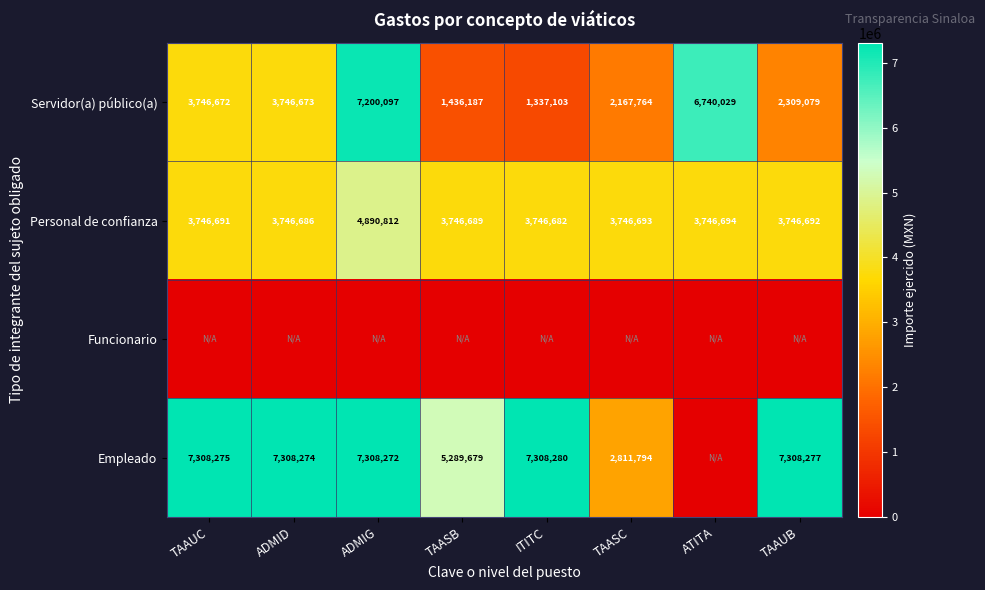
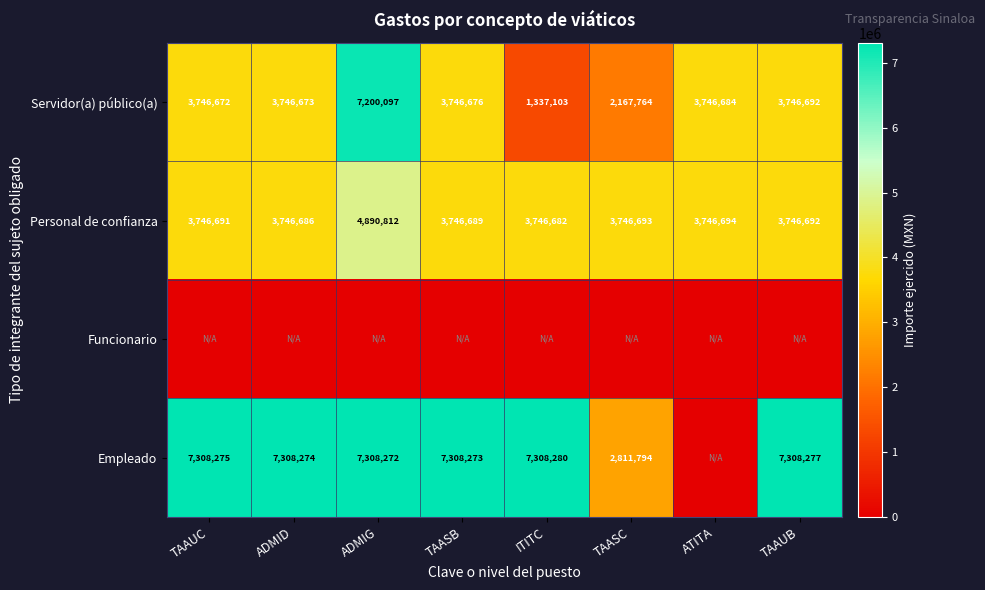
Servidor(a) público(a), TAASB: 1,436,187 -> 3,746,676
Servidor(a) público(a), ATITA: 6,740,029 -> 3,746,684
Servidor(a) público(a), TAAUB: 2,309,079 -> 3,746,692
Empleado, TAASB: 5,289,679 -> 7,308,273
